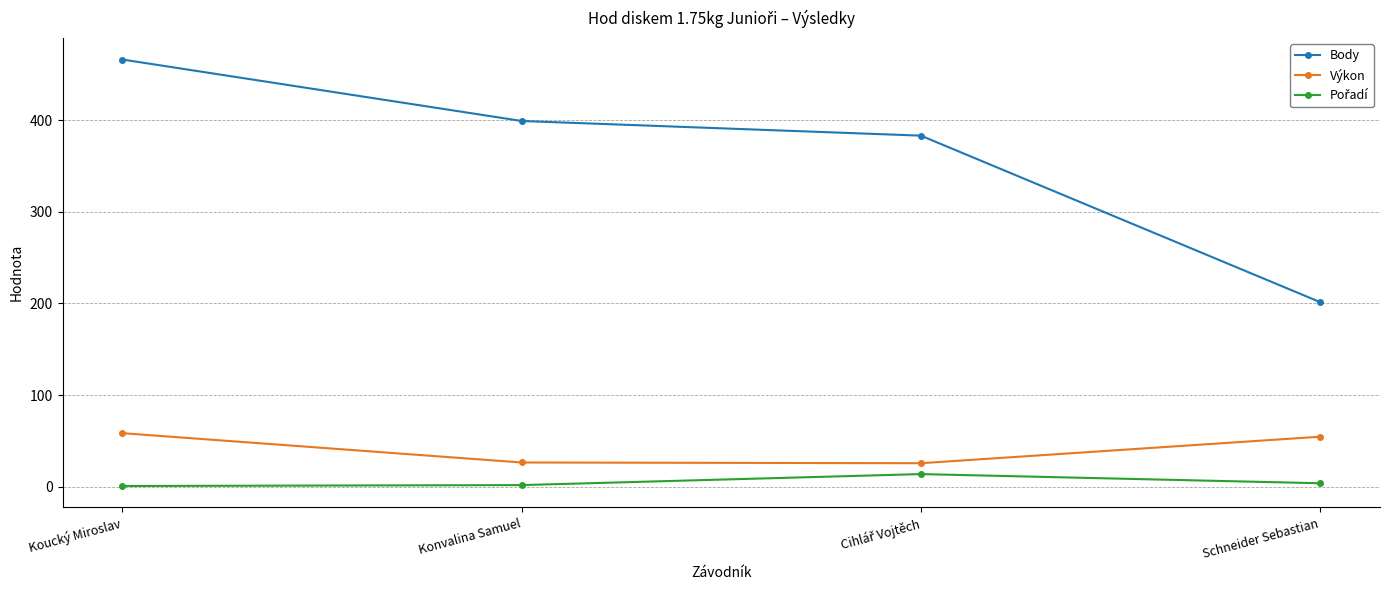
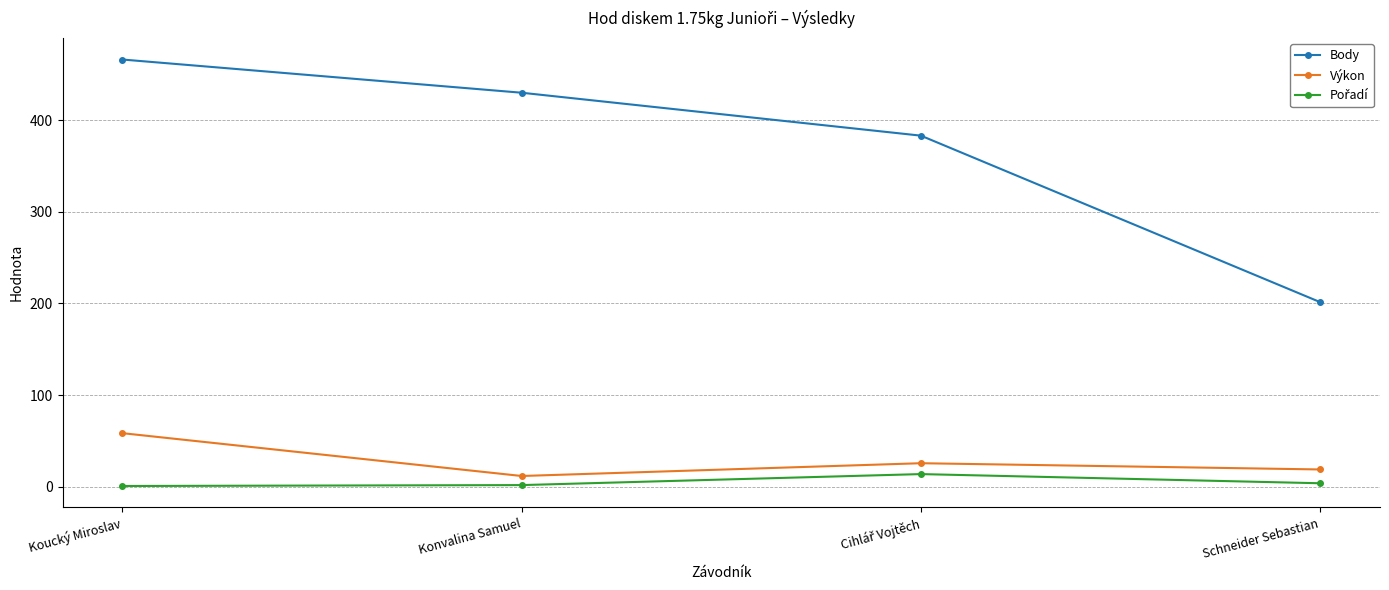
Body, Konvalina Samuel: 400 -> 430
Výkon, Konvalina Samuel: 30 -> 10
Výkon, Schneider Sebastian: 50 -> 20
